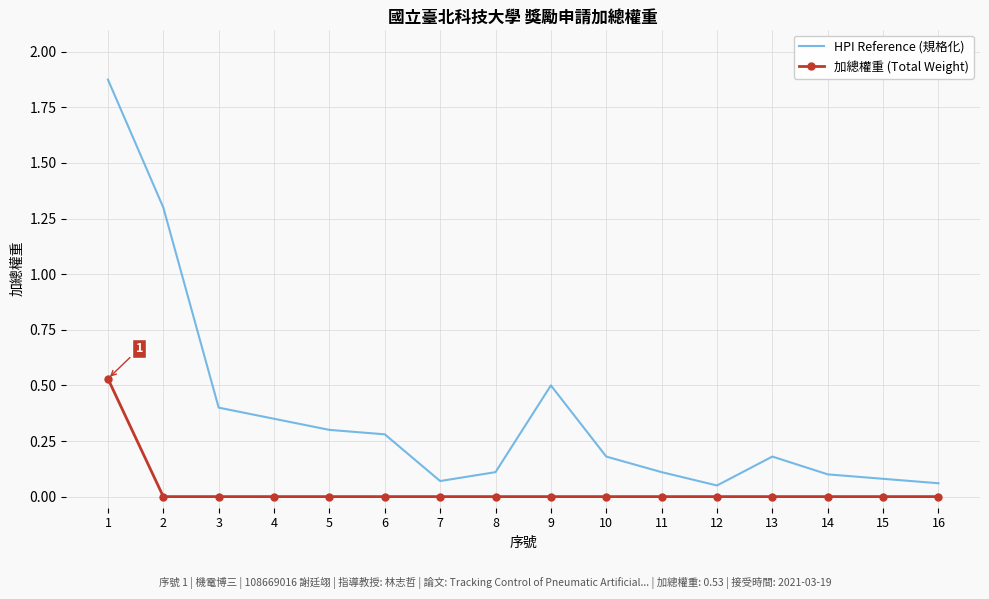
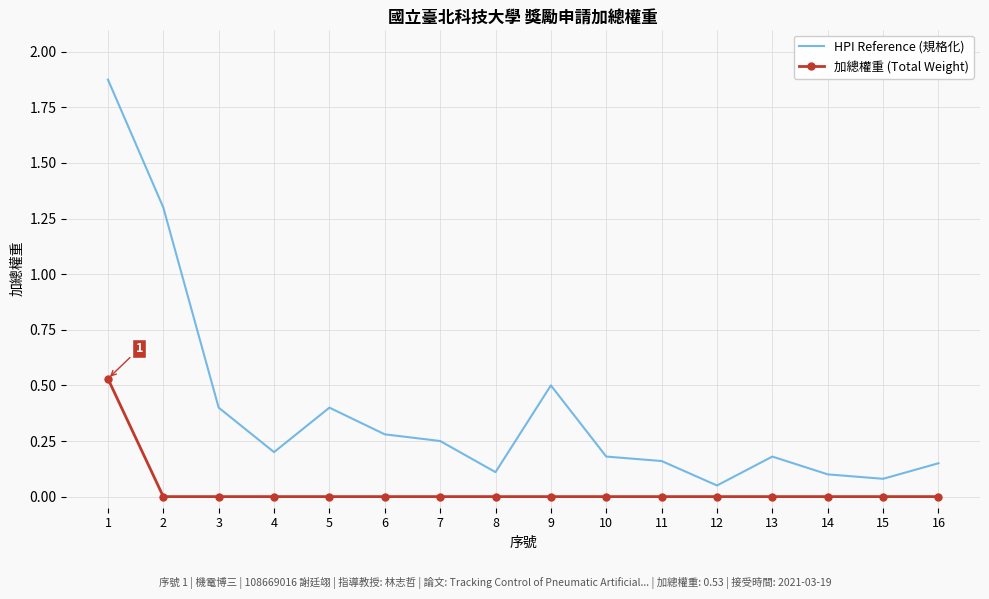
HPI Reference (規格化), 4: 0.35 -> 0.20
HPI Reference (規格化), 5: 0.3 -> 0.4
HPI Reference (規格化), 7: 0.07 -> 0.25
HPI Reference (規格化), 11: 0.11 -> 0.16
HPI Reference (規格化), 16: 0.06 -> 0.15
